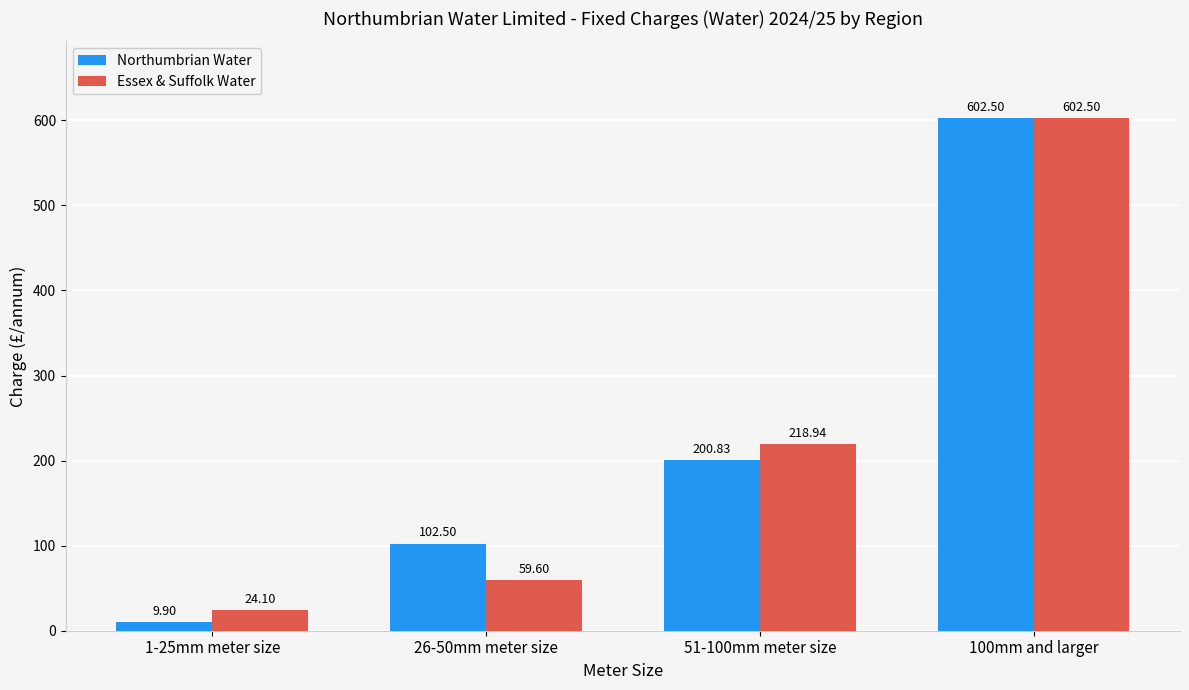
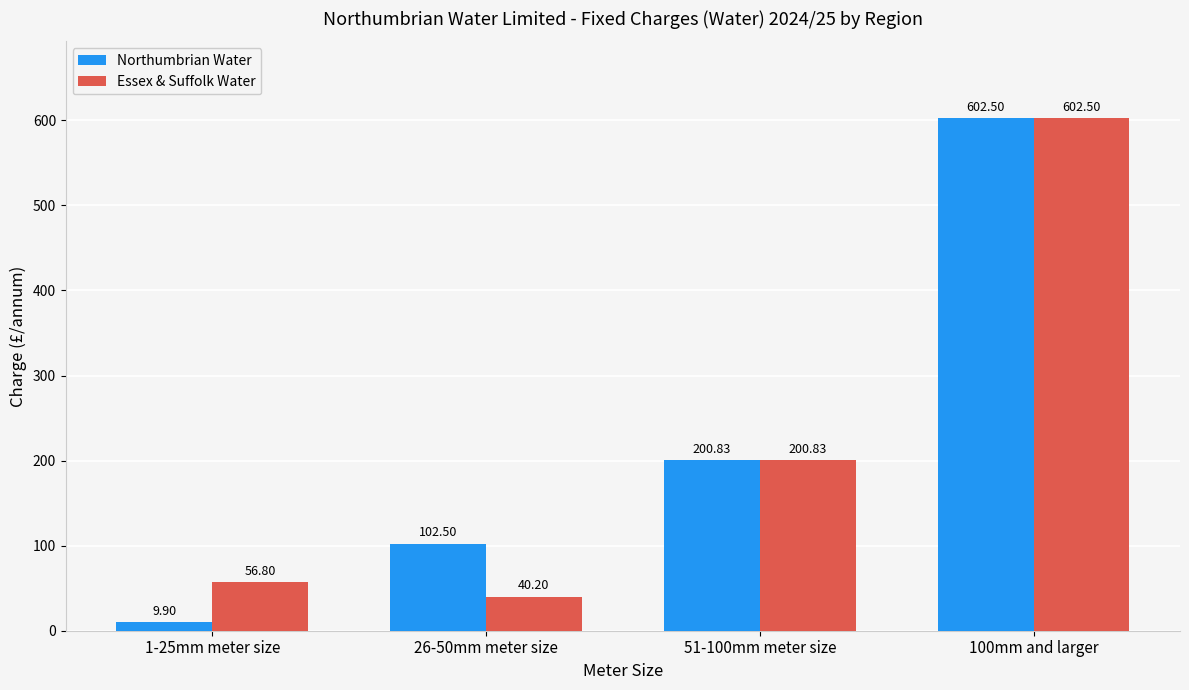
Essex & Suffolk Water, 1-25mm meter size: 24.10 -> 56.80
Essex & Suffolk Water, 26-50mm meter size: 59.60 -> 40.20
Essex & Suffolk Water, 51-100mm meter size: 218.94 -> 200.83
